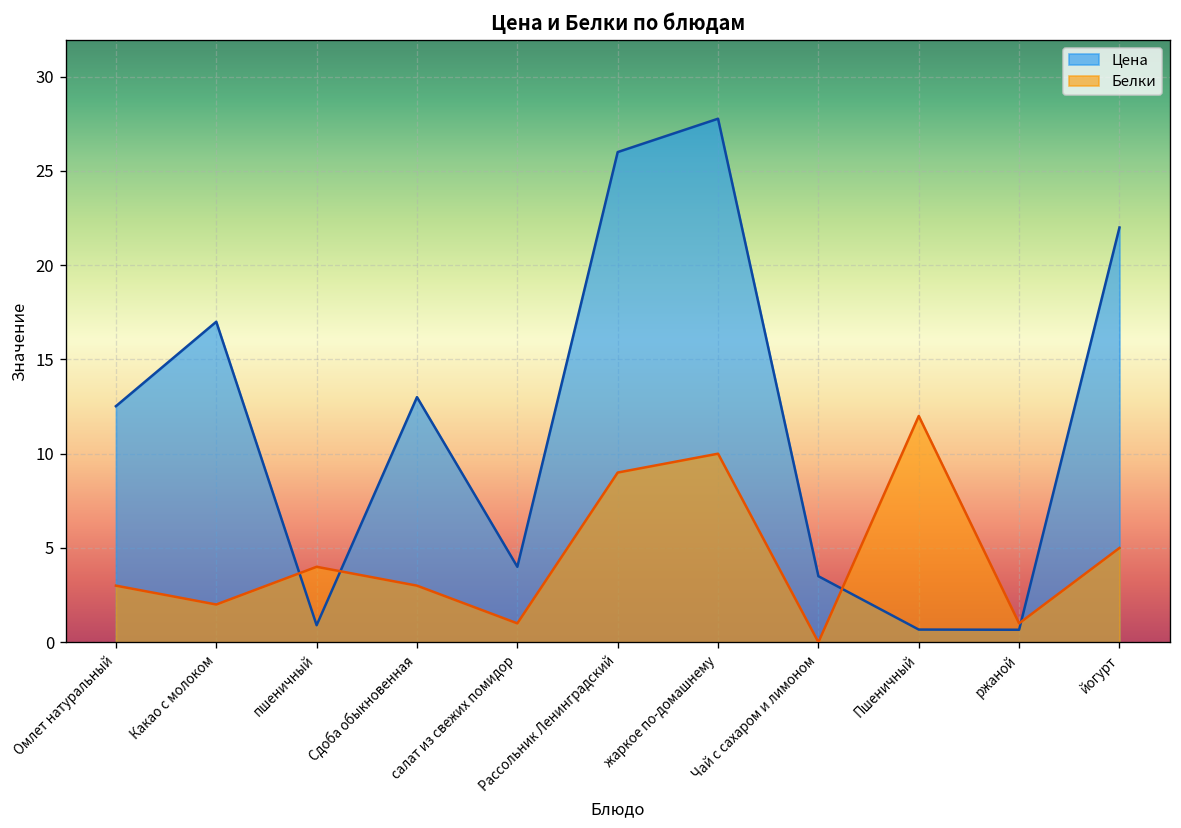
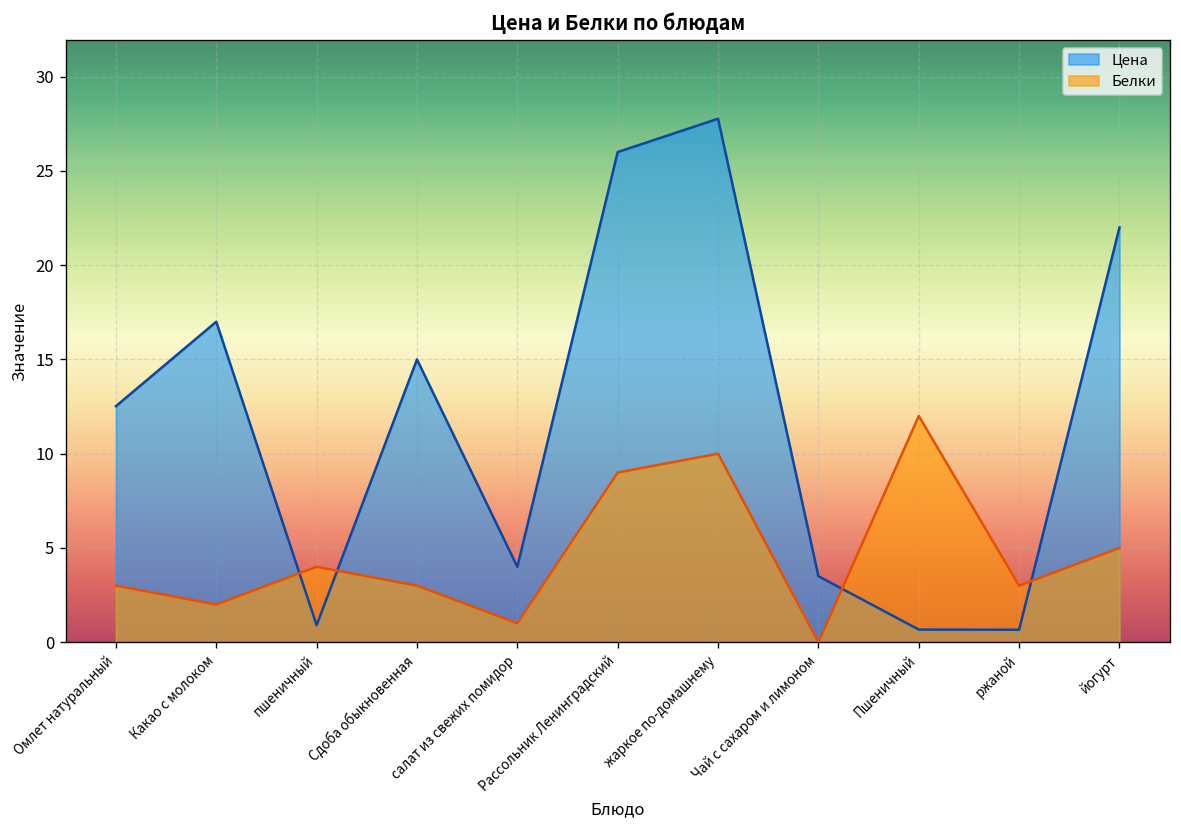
Цена, Сдоба обыкновенная: 13 -> 15
Белки, ржаной: 1 -> 3
